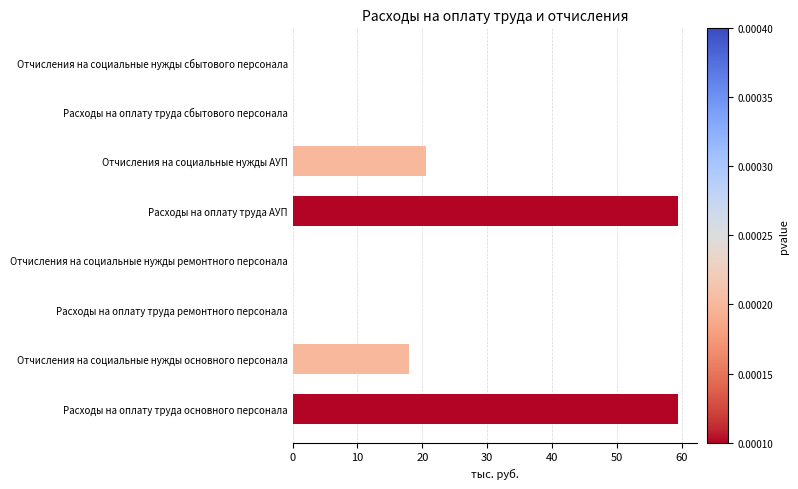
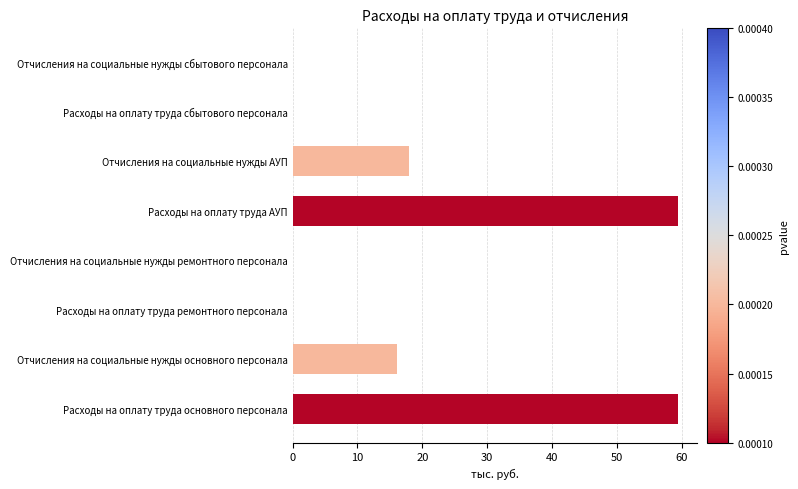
Отчисления на социальные нужды АУП: 21 -> 18
Отчисления на социальные нужды основного персонала: 18 -> 16
